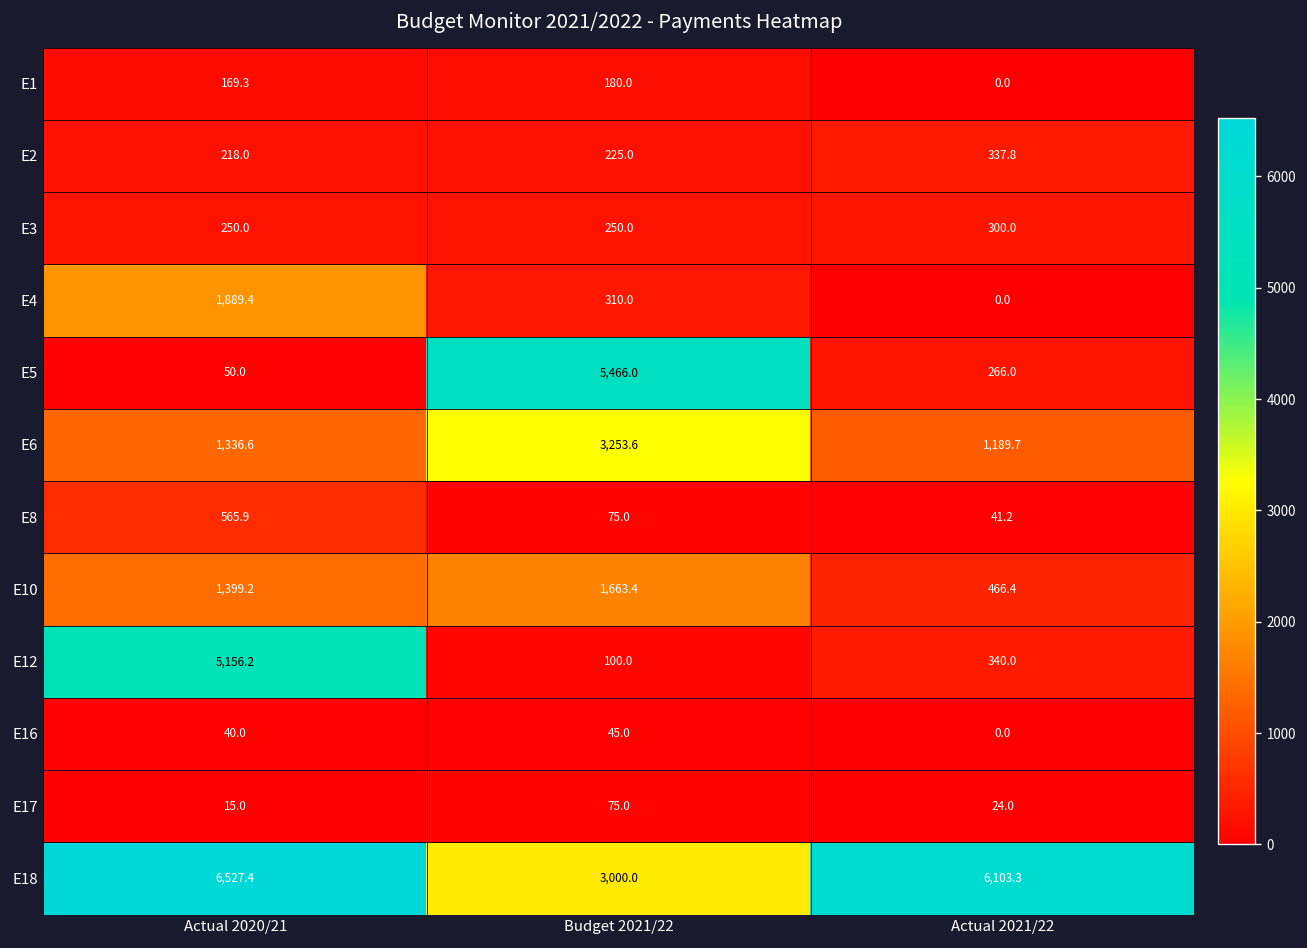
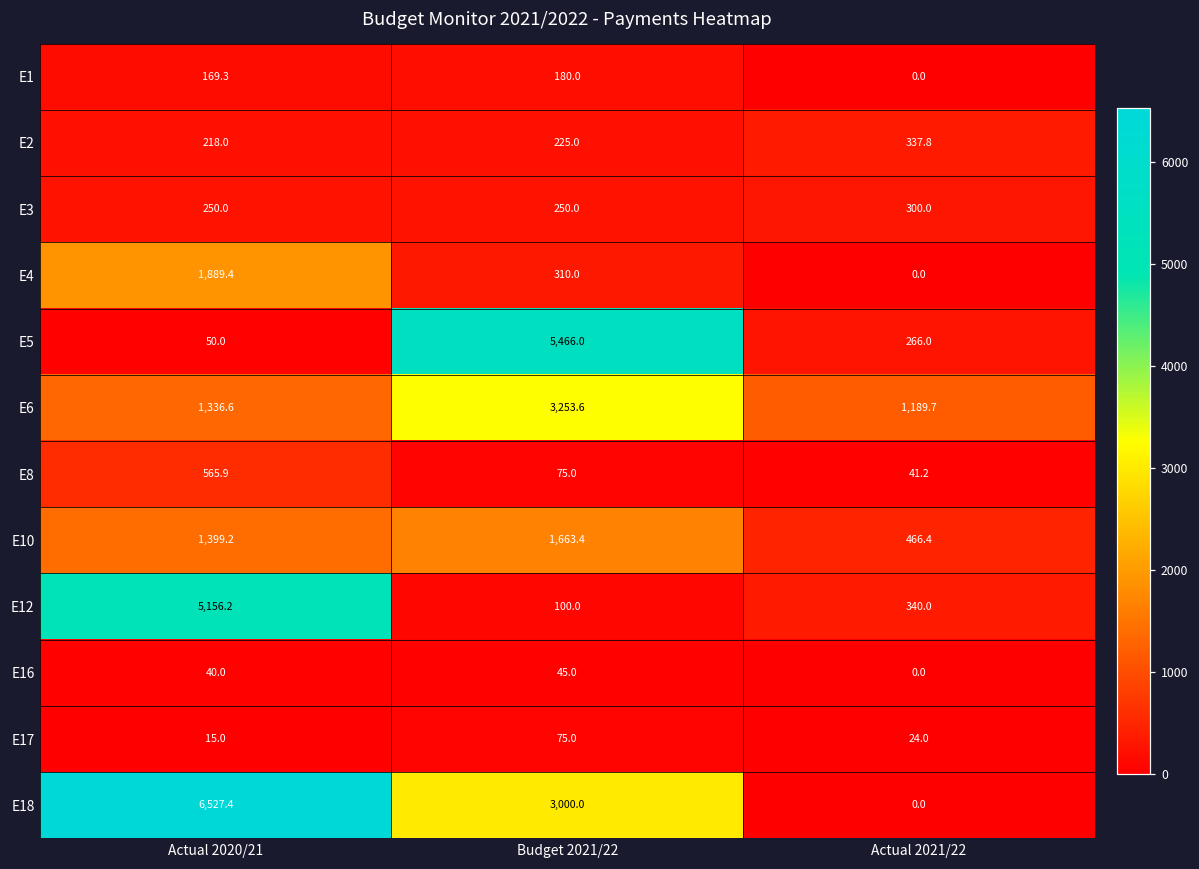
E18, Actual 2021/22: 6,103.3 -> 0.0
